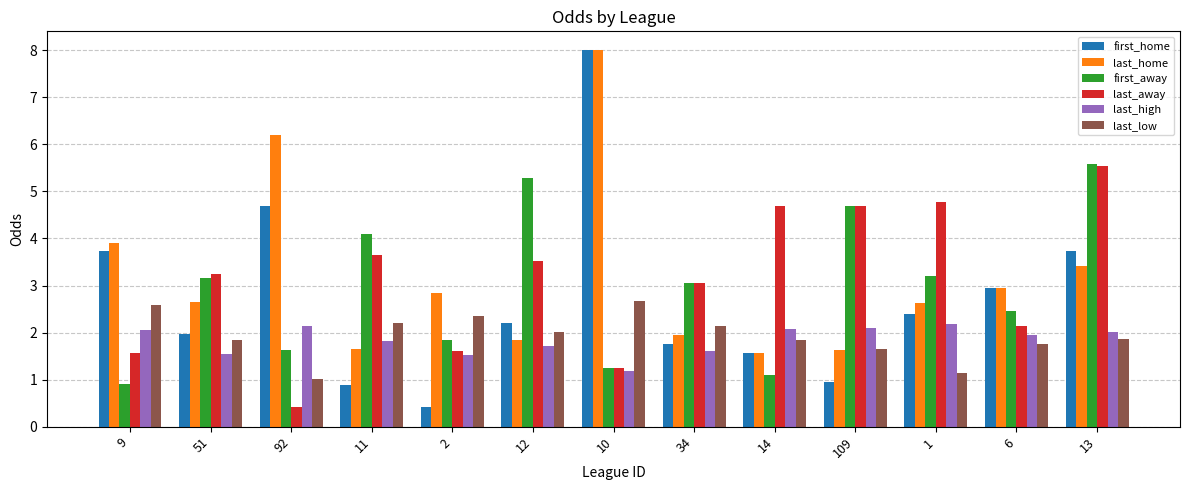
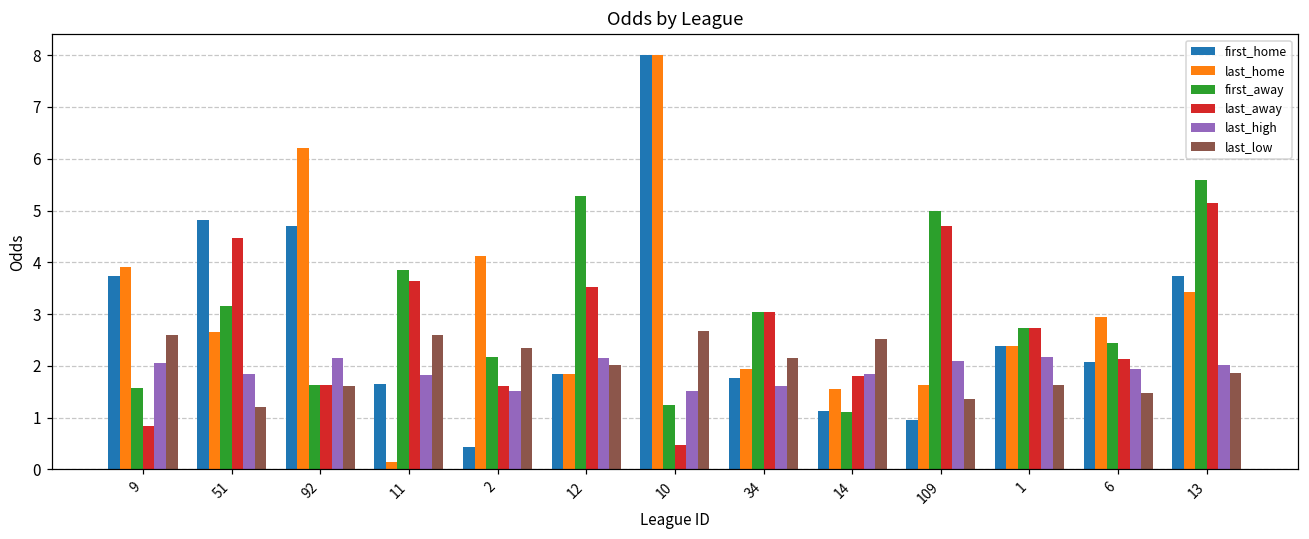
first_away, 9: 0.9 -> 1.6
last_away, 9: 1.6 -> 0.8
first_home, 51: 2.0 -> 4.8
last_away, 51: 3.3 -> 4.5
last_high, 51: 1.5 -> 1.9
last_low, 51: 1.9 -> 1.2
last_away, 92: 0.4 -> 1.6
last_low, 92: 1.0 -> 1.6
first_home, 11: 0.9 -> 1.7
last_home, 11: 1.7 -> 0.1
first_away, 11: 4.1 -> 3.9
last_low, 11: 2.2 -> 2.6
last_home, 2: 2.9 -> 4.1
first_away, 2: 1.9 -> 2.2
first_home, 12: 2.2 -> 1.9
last_high, 12: 1.7 -> 2.2
last_away, 10: 1.3 -> 0.5
last_high, 10: 1.2 -> 1.5
first_home, 14: 1.6 -> 1.1
last_away, 14: 4.7 -> 1.8
last_high, 14: 2.1 -> 1.9
last_low, 14: 1.9 -> 2.5
first_away, 109: 4.7 -> 5.0
last_low, 109: 1.7 -> 1.4
last_home, 1: 2.6 -> 2.4
first_away, 1: 3.2 -> 2.7
last_away, 1: 4.8 -> 2.7
last_low, 1: 1.1 -> 1.6
first_home, 6: 3.0 -> 2.1
last_low, 6: 1.8 -> 1.5
last_away, 13: 5.5 -> 5.2
